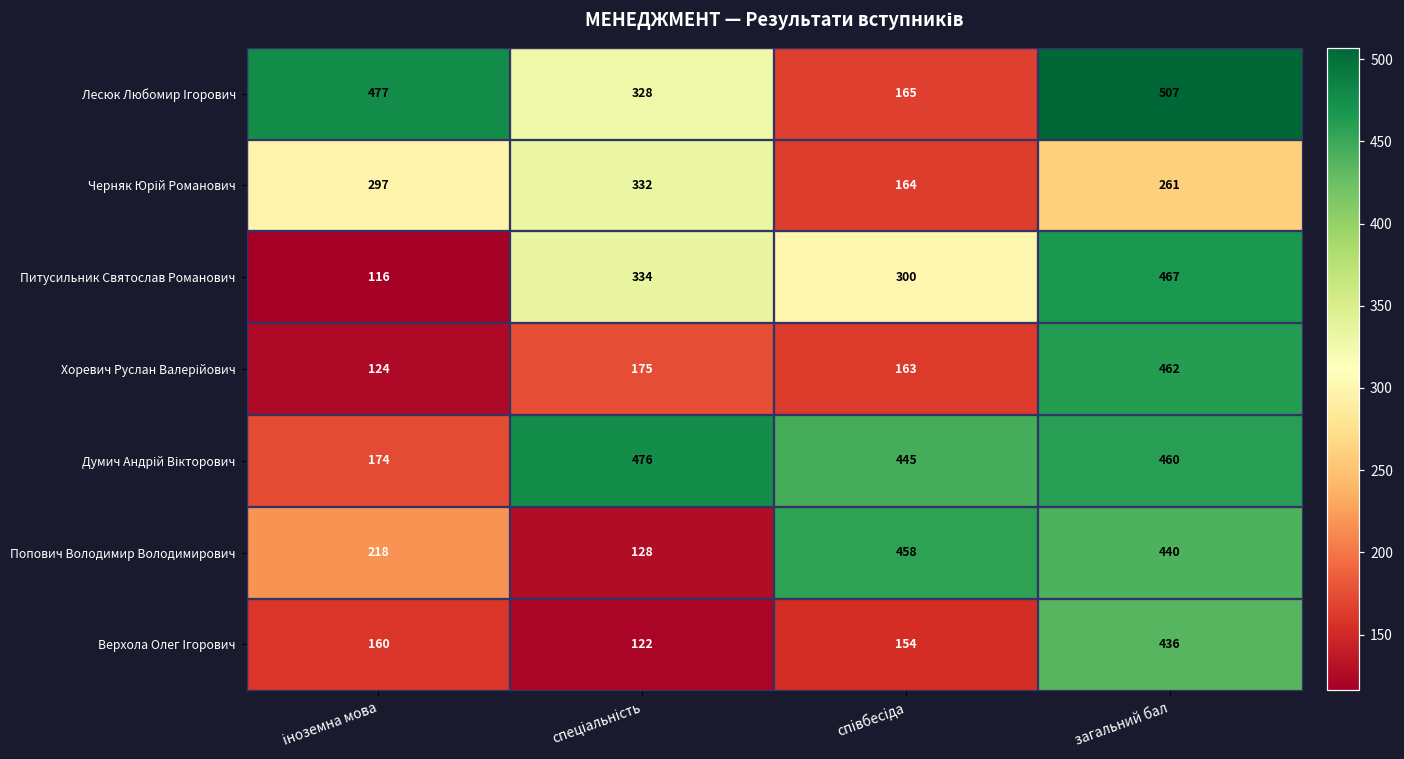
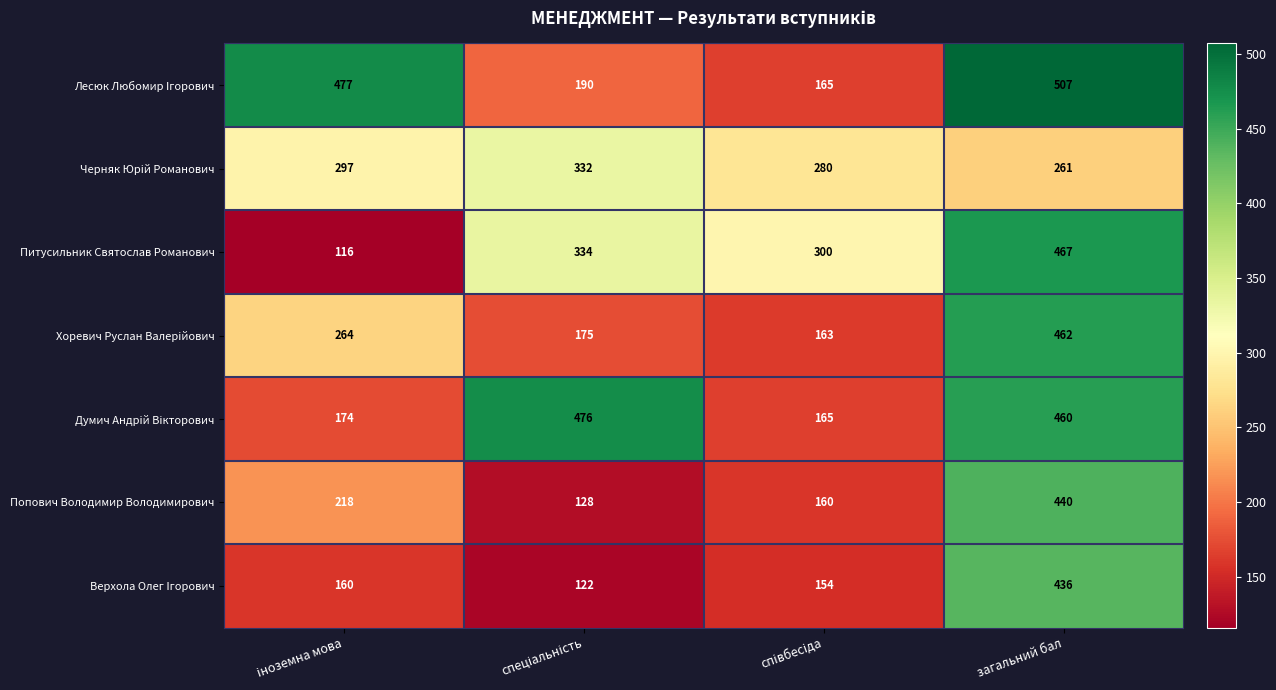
Лесюк Любомир Ігорович, спеціальність: 328 -> 190
Черняк Юрій Романович, співбесіда: 164 -> 280
Хоревич Руслан Валерійович, іноземна мова: 124 -> 264
Думич Андрій Вікторович, співбесіда: 445 -> 165
Попович Володимир Володимирович, співбесіда: 458 -> 160
